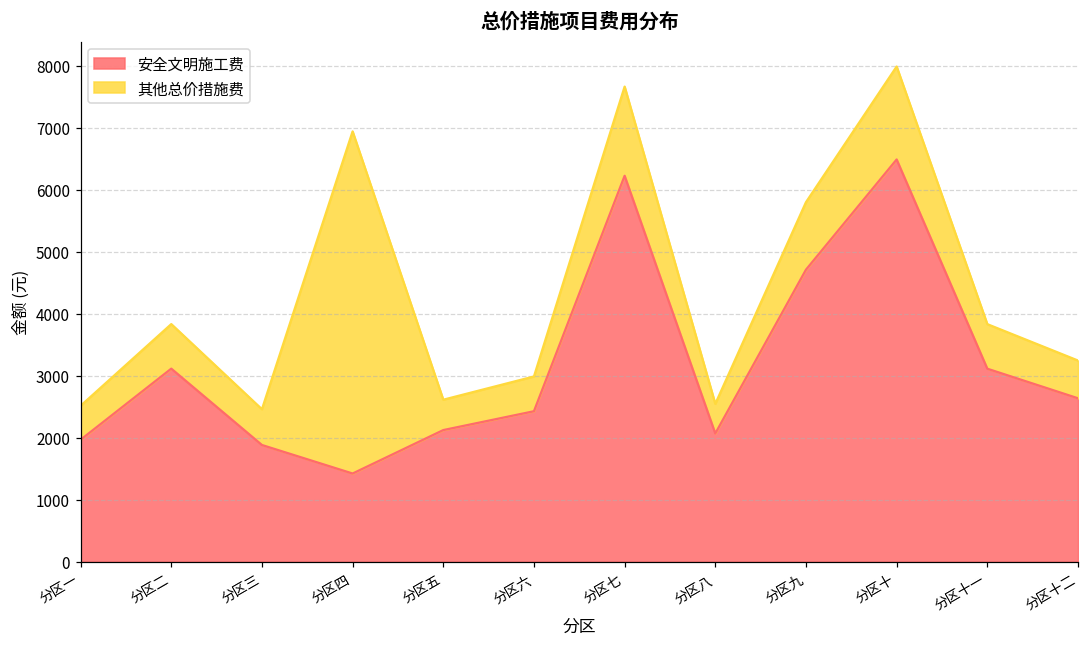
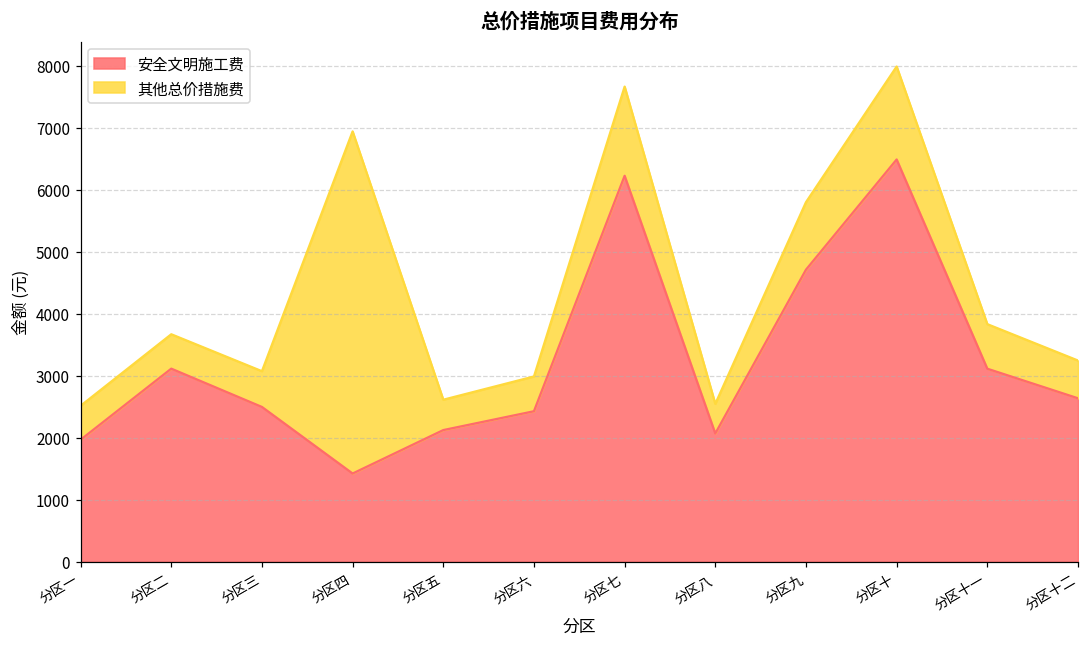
其他总价措施费, 分区二: 700 -> 600
安全文明施工费, 分区三: 1900 -> 2500
